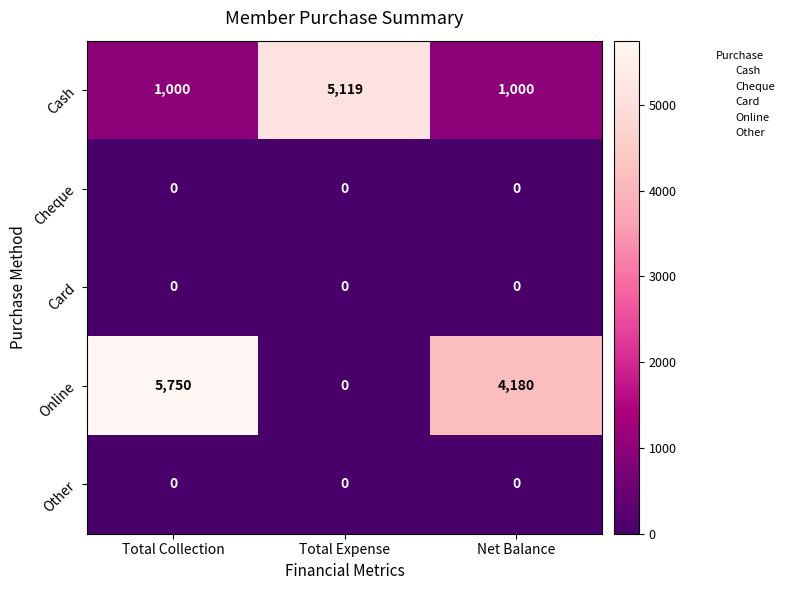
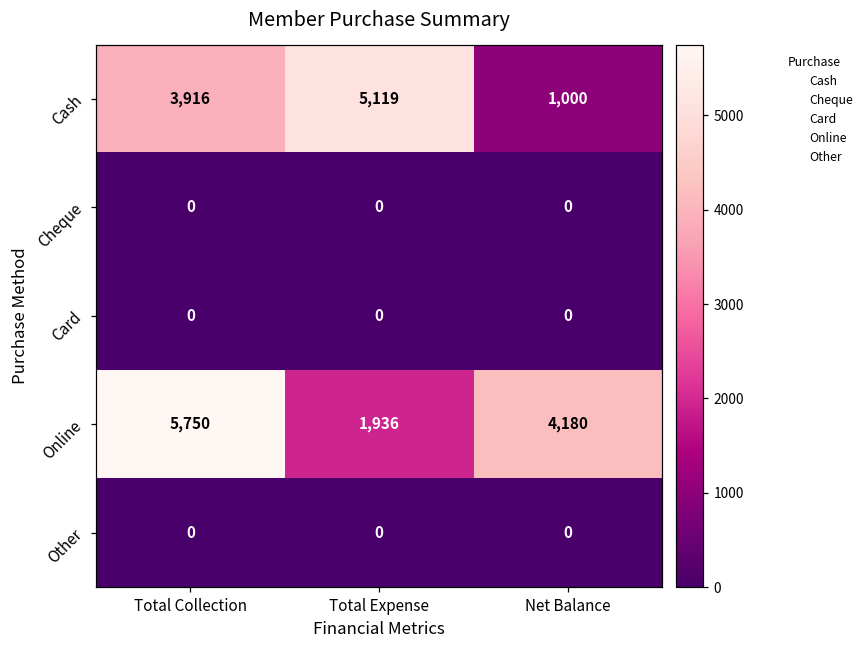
Cash, Total Collection: 1,000 -> 3,916
Online, Total Expense: 0 -> 1,936
